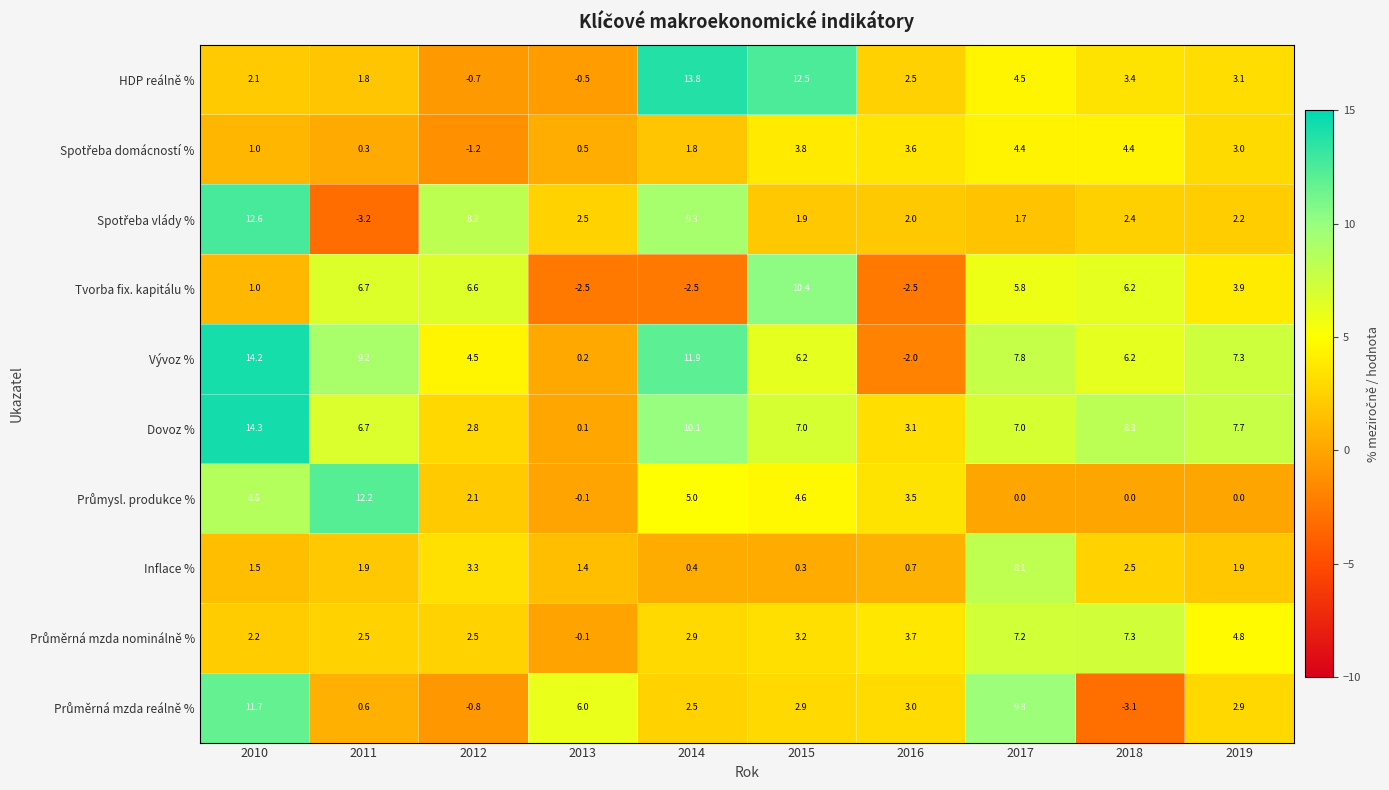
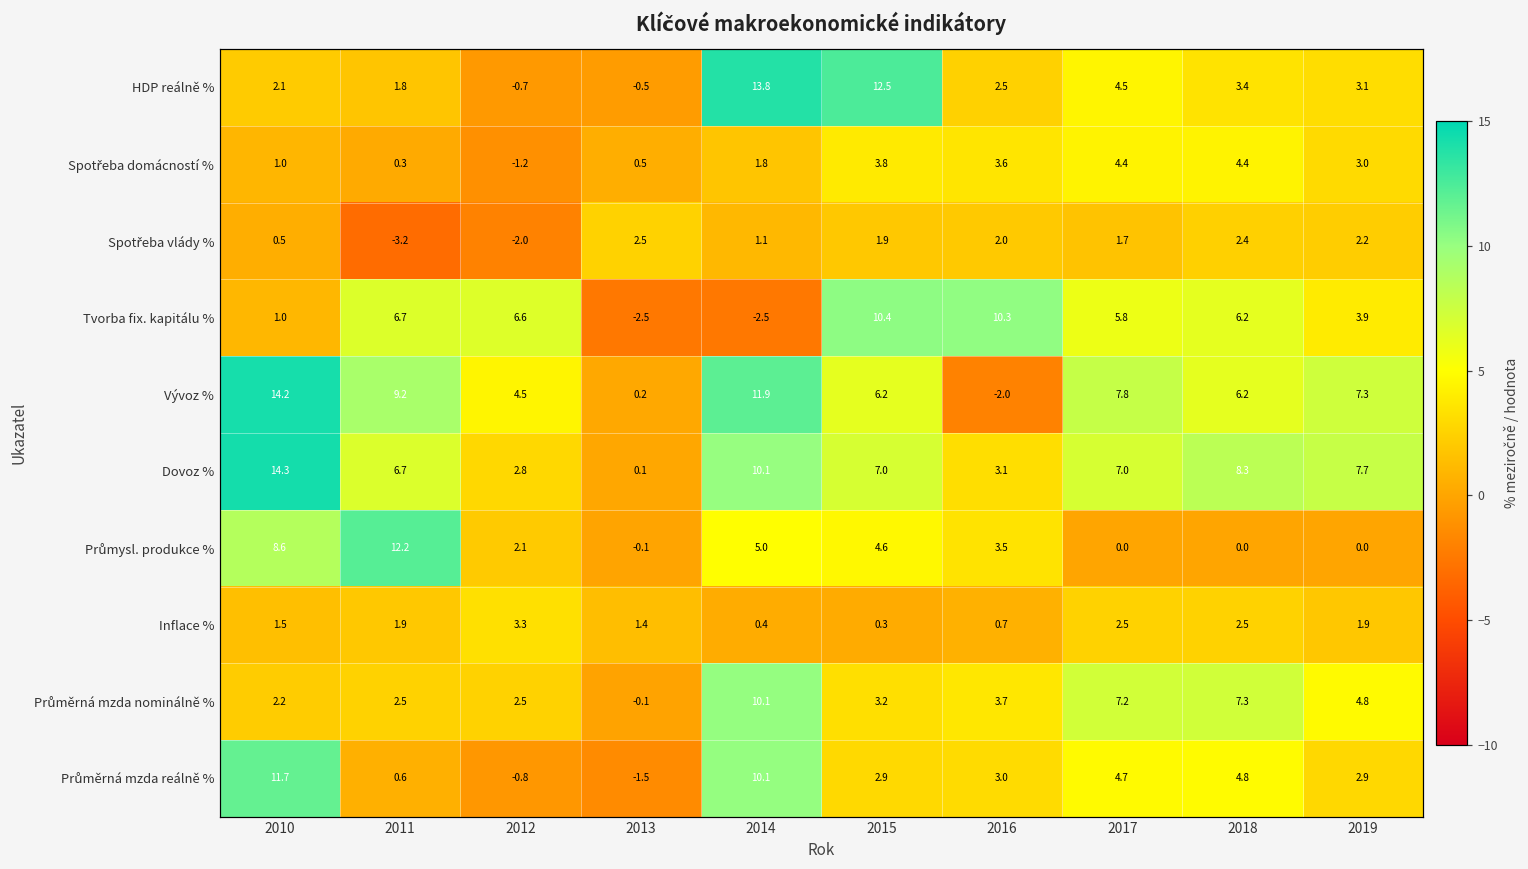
Spotřeba vlády %, 2010: 12.6 -> 0.5
Spotřeba vlády %, 2012: 8.2 -> -2.0
Spotřeba vlády %, 2014: 9.3 -> 1.1
Tvorba fix. kapitálu %, 2016: -2.5 -> 10.3
Inflace %, 2017: 8.1 -> 2.5
Průměrná mzda nominálně %, 2014: 2.9 -> 10.1
Průměrná mzda reálně %, 2013: 6.0 -> -1.5
Průměrná mzda reálně %, 2014: 2.5 -> 10.1
Průměrná mzda reálně %, 2017: 9.8 -> 4.7
Průměrná mzda reálně %, 2018: -3.1 -> 4.8
